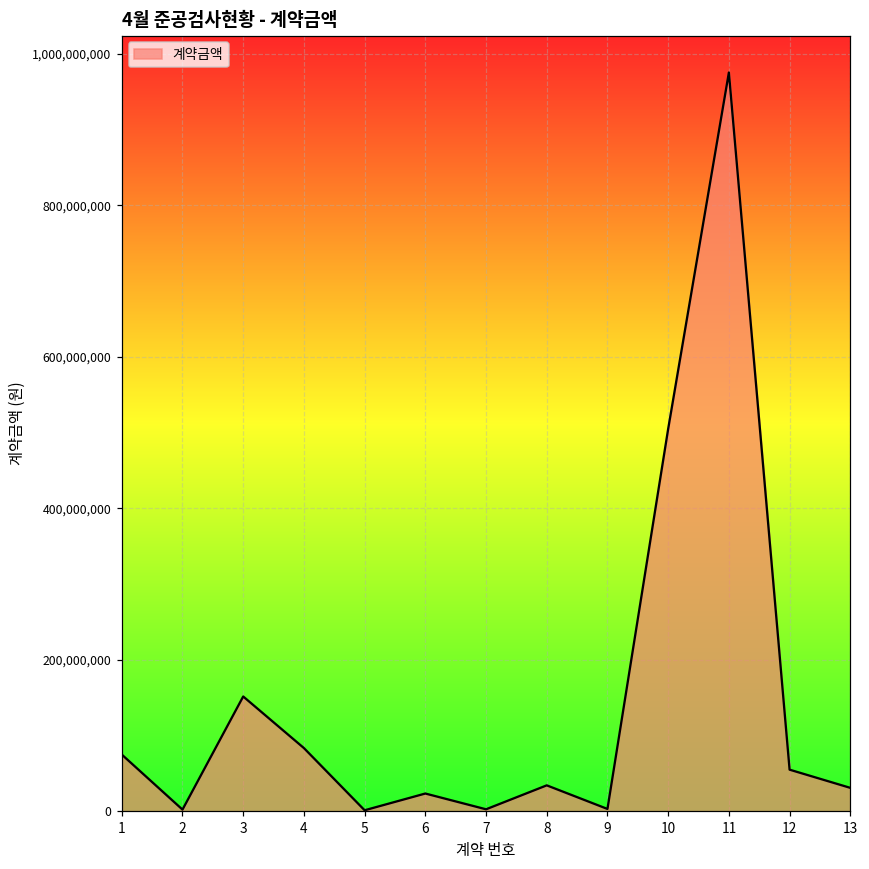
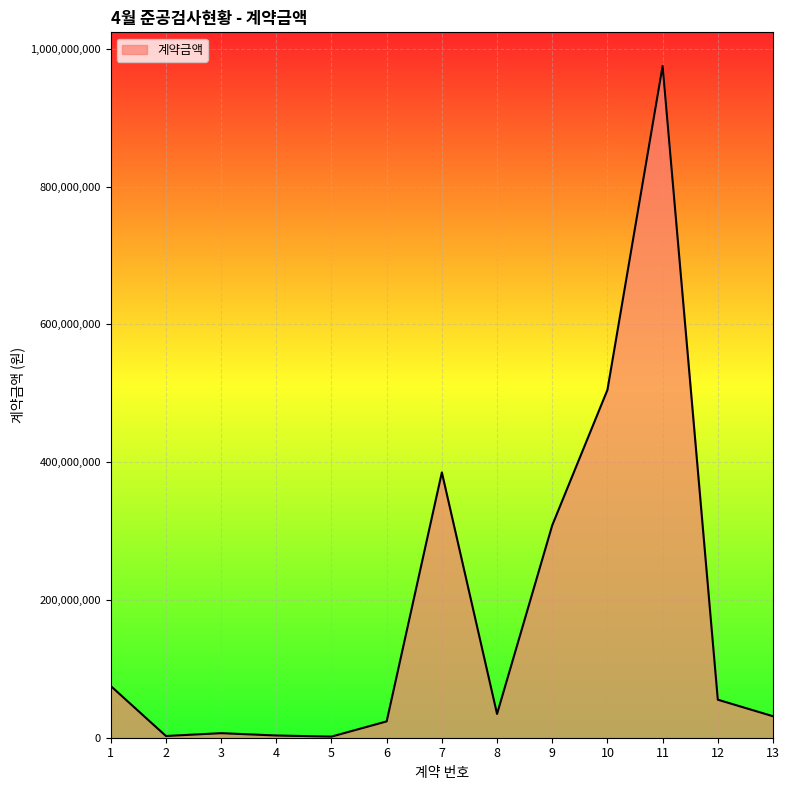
3: 150,000,000 -> 10,000,000
4: 80,000,000 -> 0
7: 0 -> 390,000,000
9: 0 -> 310,000,000
